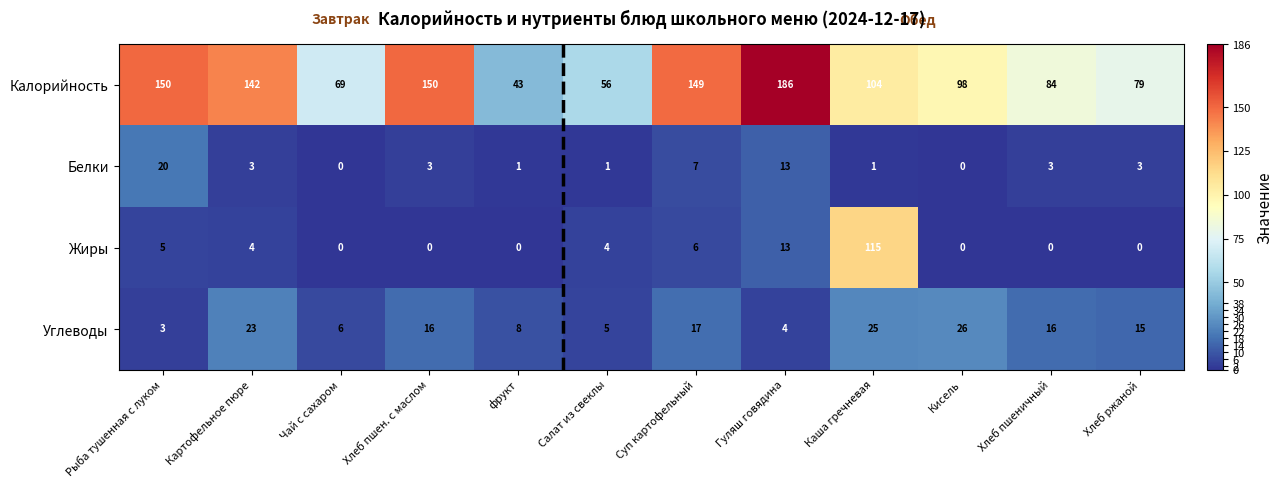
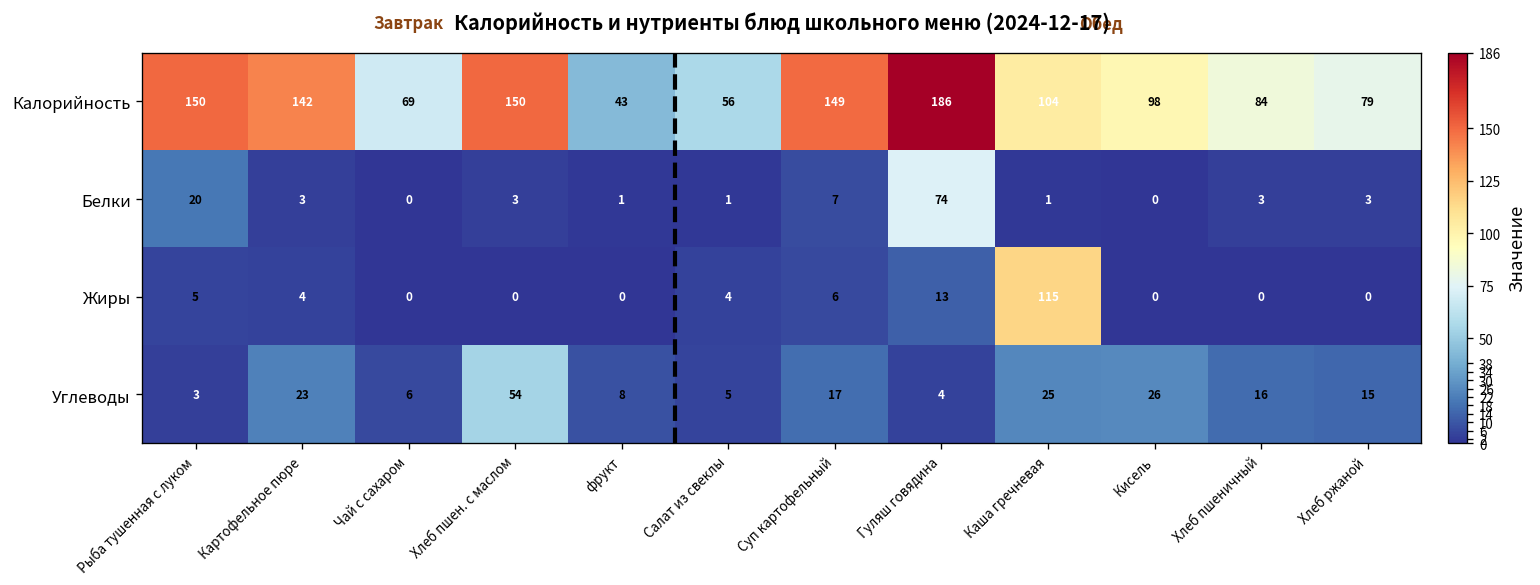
Белки, Гуляш говядина: 13 -> 74
Углеводы, Хлеб пшен. с маслом: 16 -> 54
